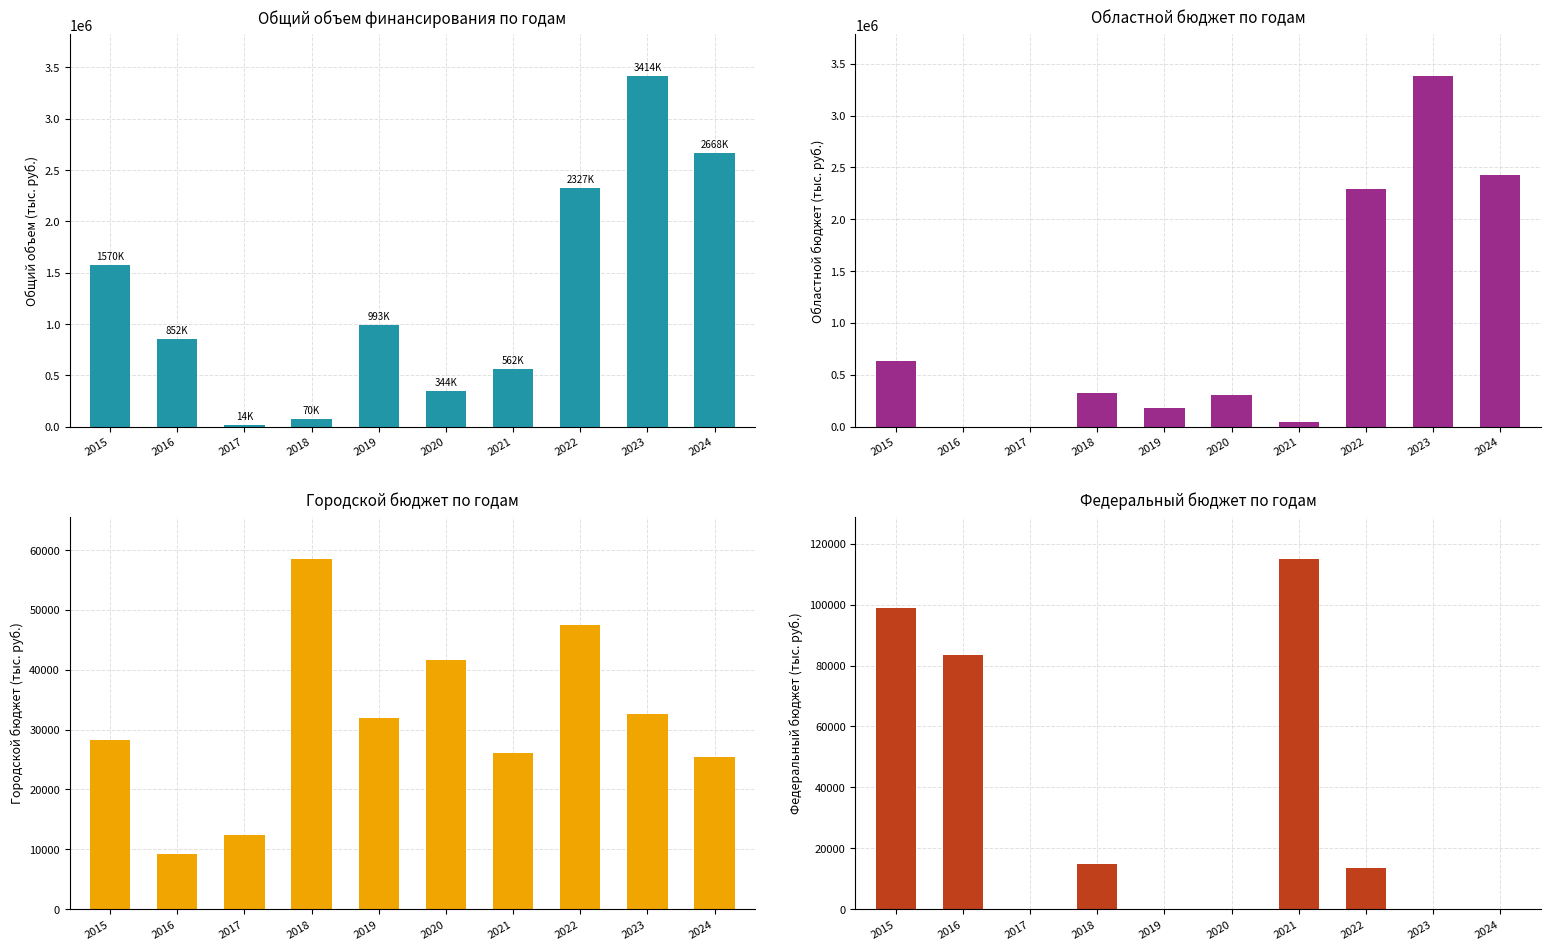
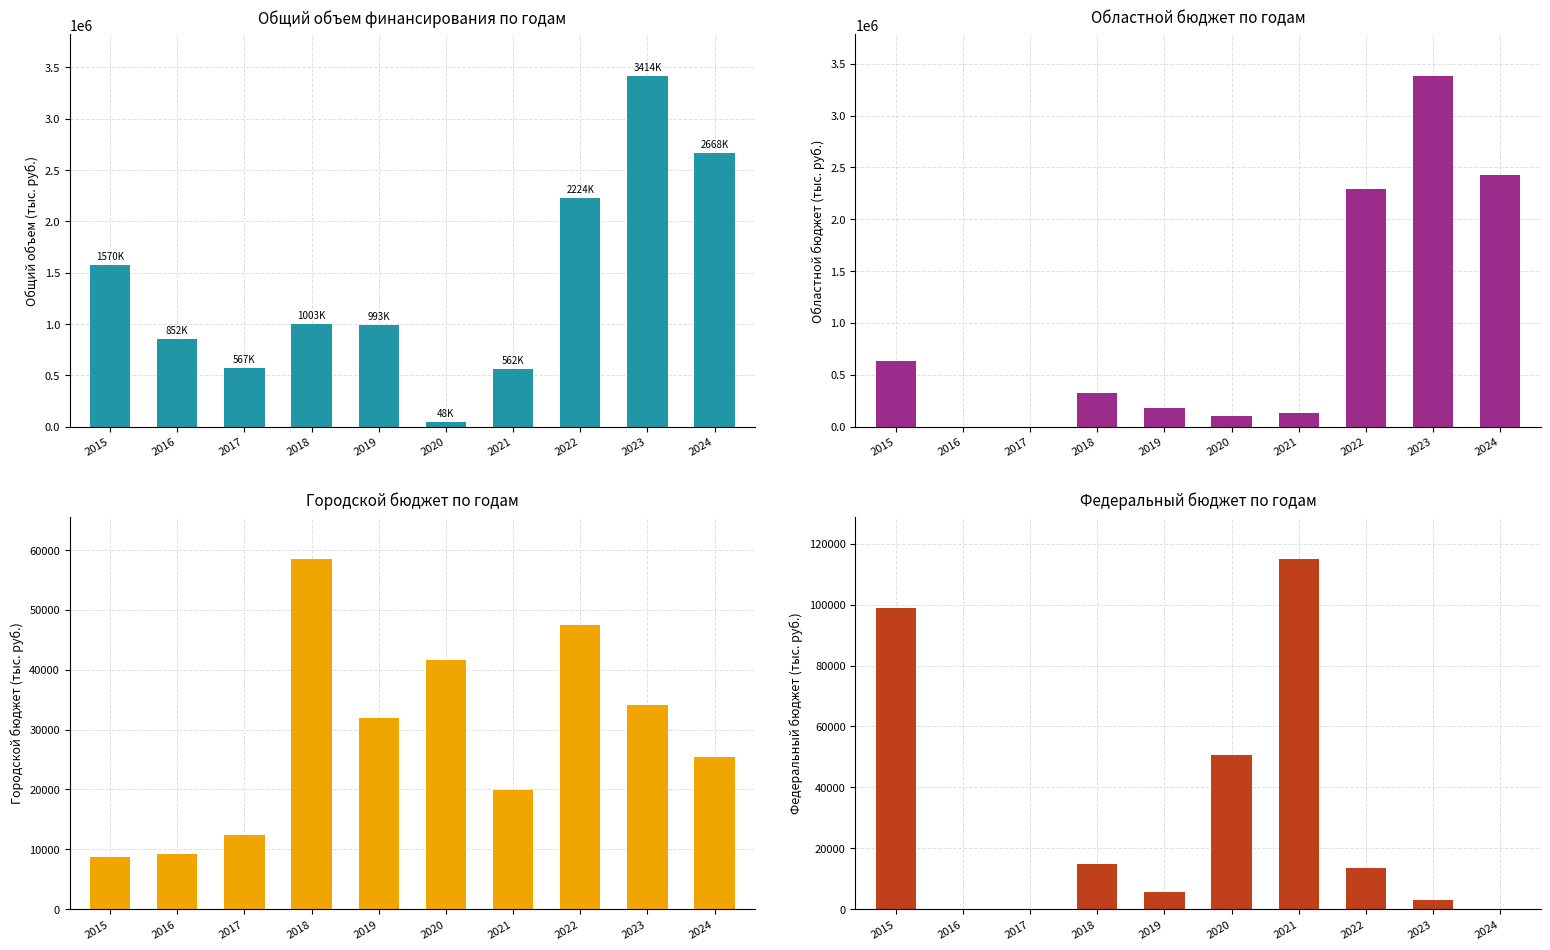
Общий объем финансирования по годам, 2017: 14K -> 567K
Общий объем финансирования по годам, 2018: 70K -> 1003K
Общий объем финансирования по годам, 2020: 344K -> 48K
Общий объем финансирования по годам, 2022: 2327K -> 2224K
Областной бюджет по годам, 2020: 300000 -> 110000
Областной бюджет по годам, 2021: 40000 -> 130000
Городской бюджет по годам, 2015: 28000 -> 9000
Городской бюджет по годам, 2021: 26000 -> 20000
Городской бюджет по годам, 2023: 33000 -> 34000
Федеральный бюджет по годам, 2016: 83000 -> 0
Федеральный бюджет по годам, 2019: 0 -> 6000
Федеральный бюджет по годам, 2020: 0 -> 51000
Федеральный бюджет по годам, 2023: 0 -> 3000
